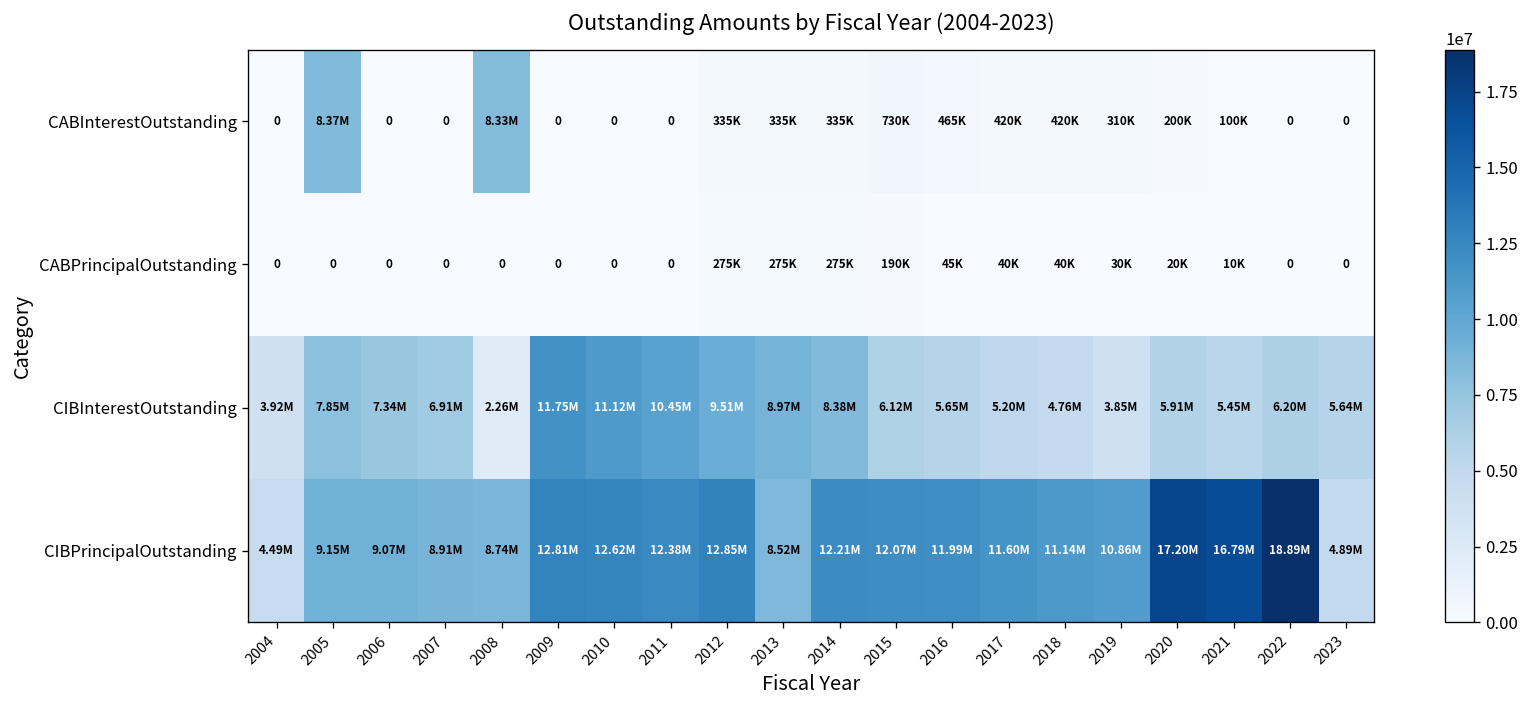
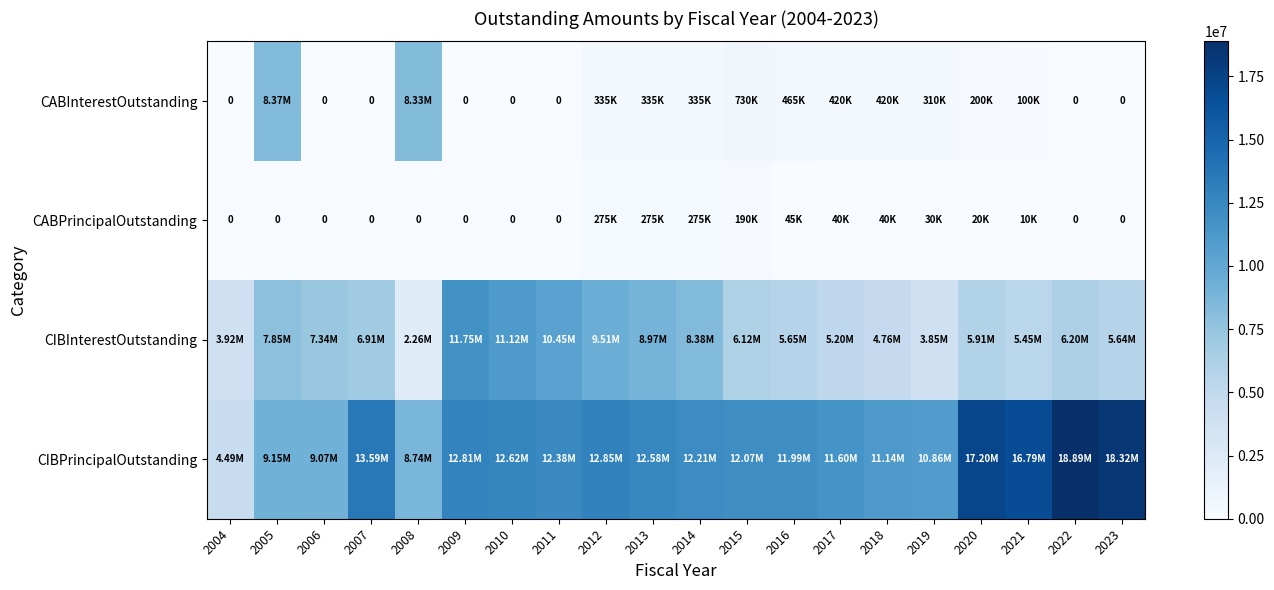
CIBPrincipalOutstanding, 2007: 8.91M -> 13.59M
CIBPrincipalOutstanding, 2013: 8.52M -> 12.58M
CIBPrincipalOutstanding, 2023: 4.89M -> 18.32M
